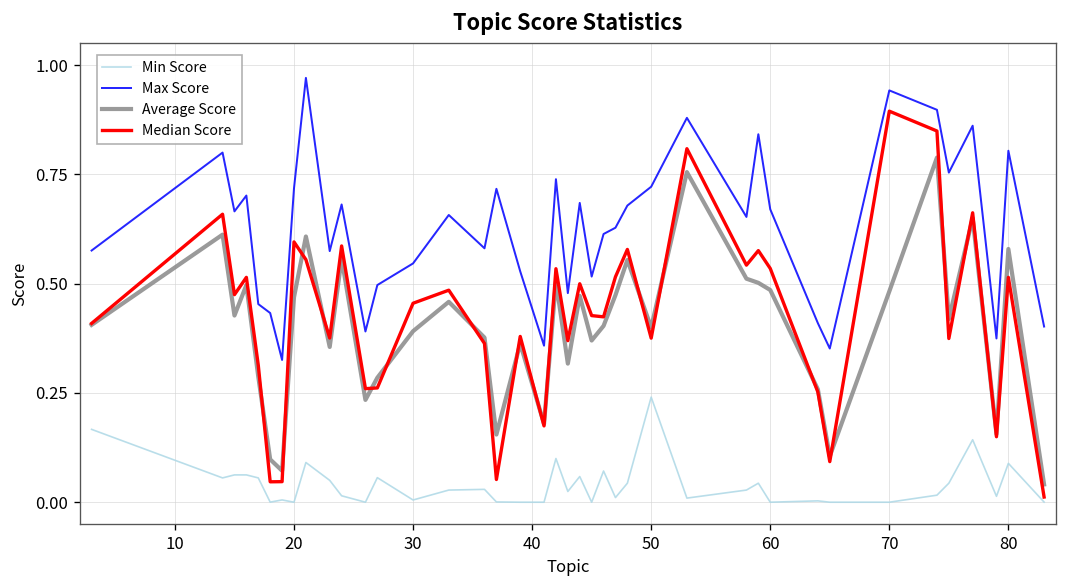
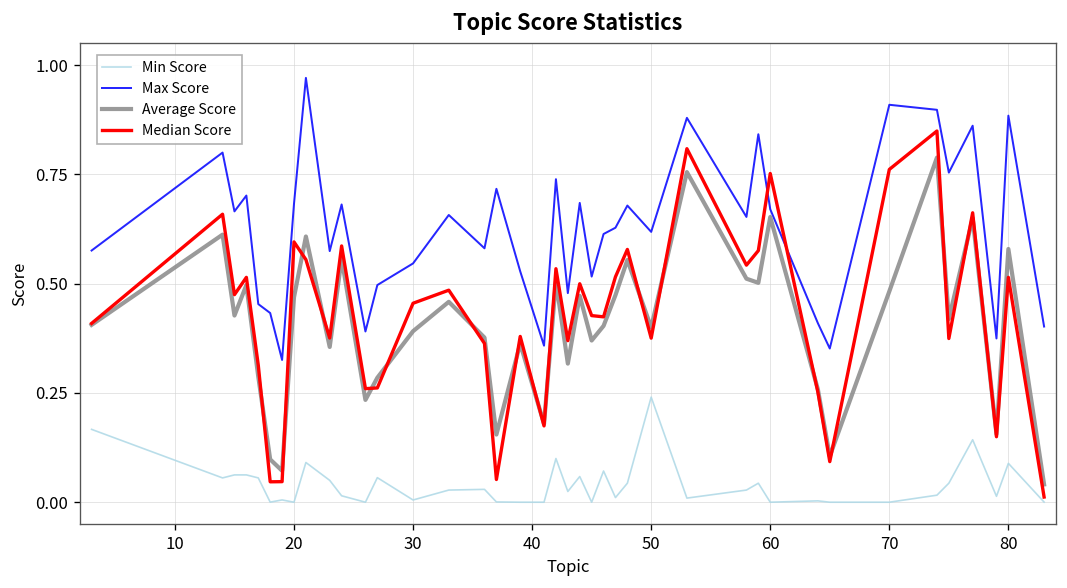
Max Score, 20: 0.72 -> 0.68
Max Score, 50: 0.72 -> 0.62
Average Score, 60: 0.49 -> 0.65
Median Score, 60: 0.53 -> 0.75
Max Score, 70: 0.94 -> 0.91
Median Score, 70: 0.89 -> 0.76
Max Score, 80: 0.80 -> 0.88
